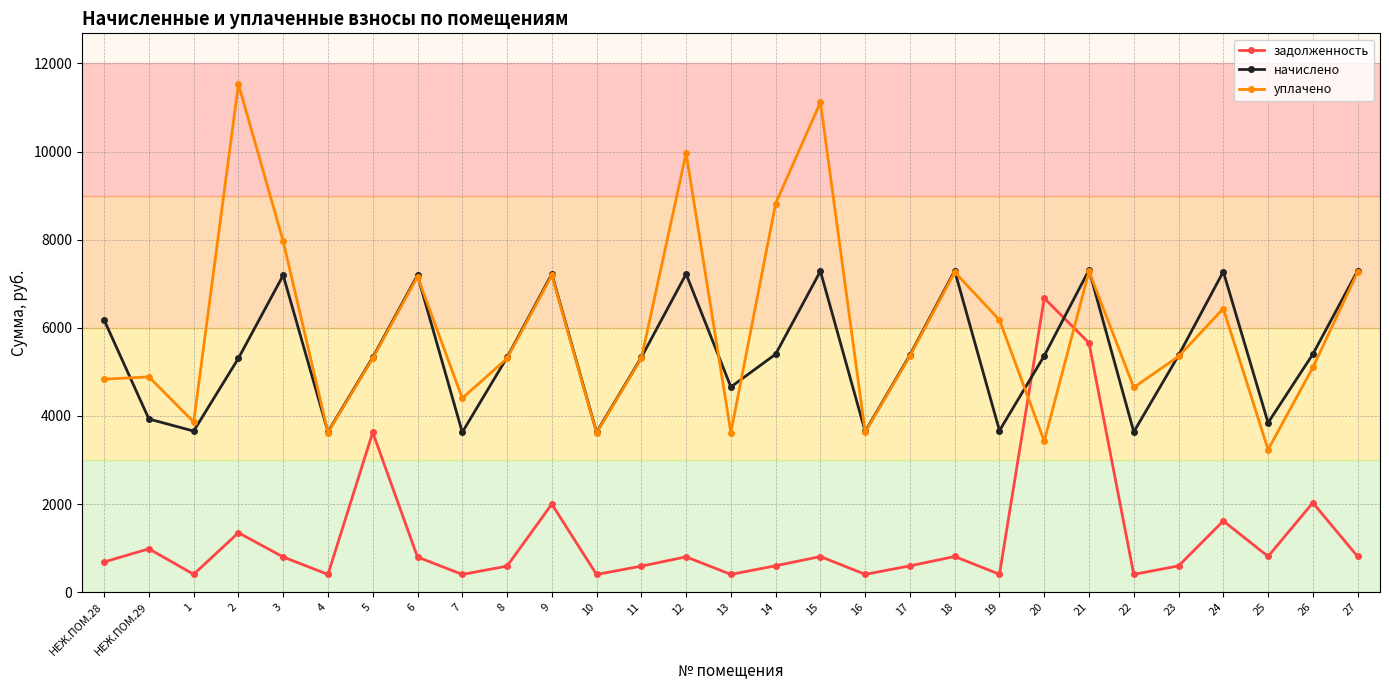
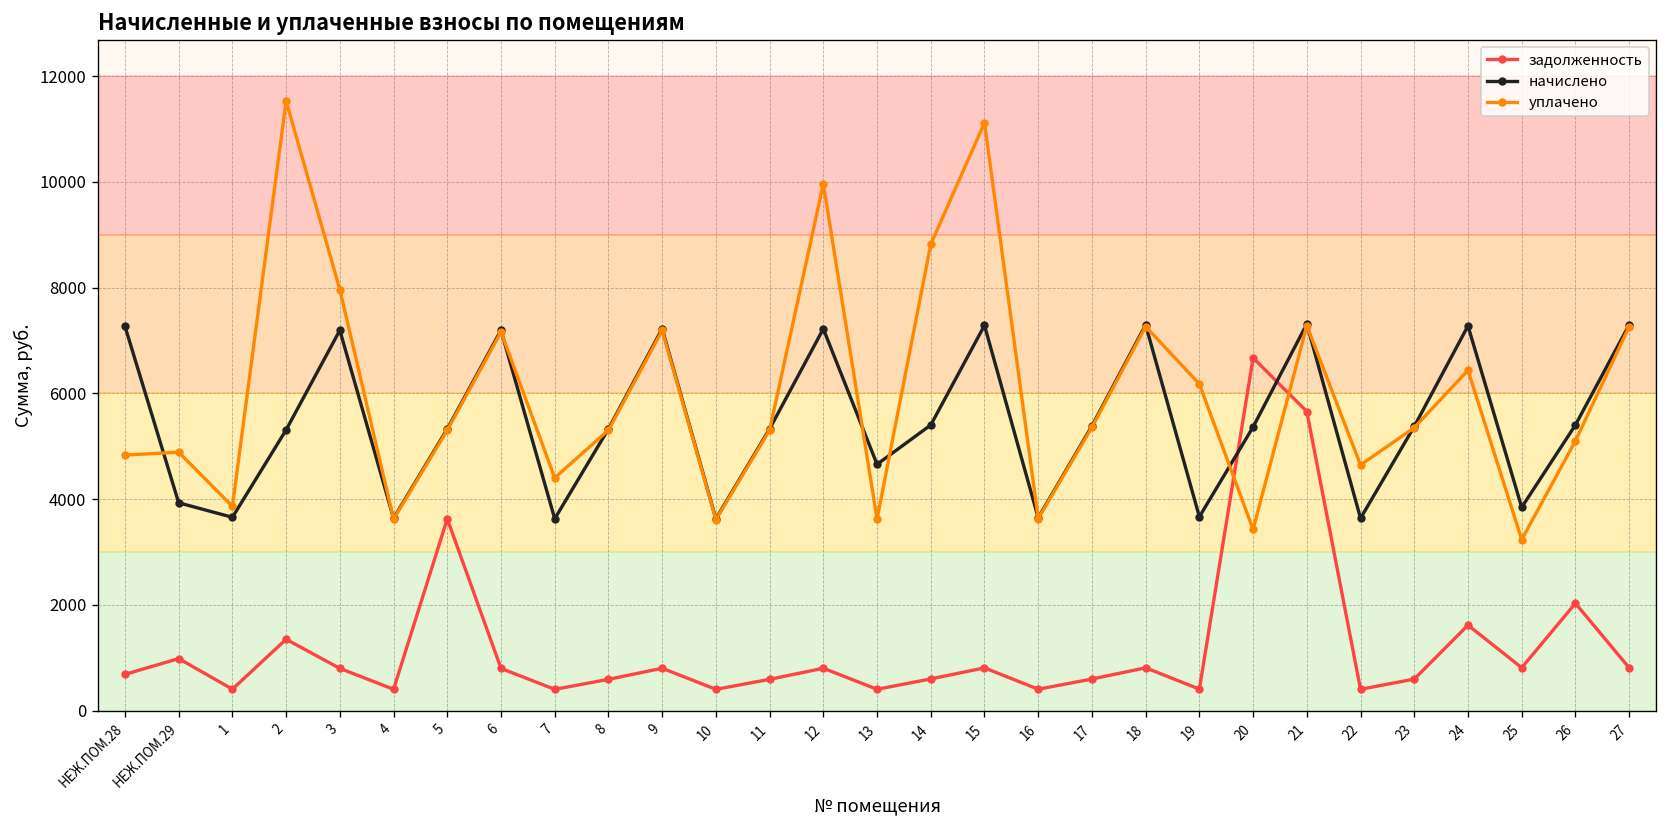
начислено, НЕЖ.ПОМ.28: 6200 -> 7300
задолженность, 9: 2000 -> 800
